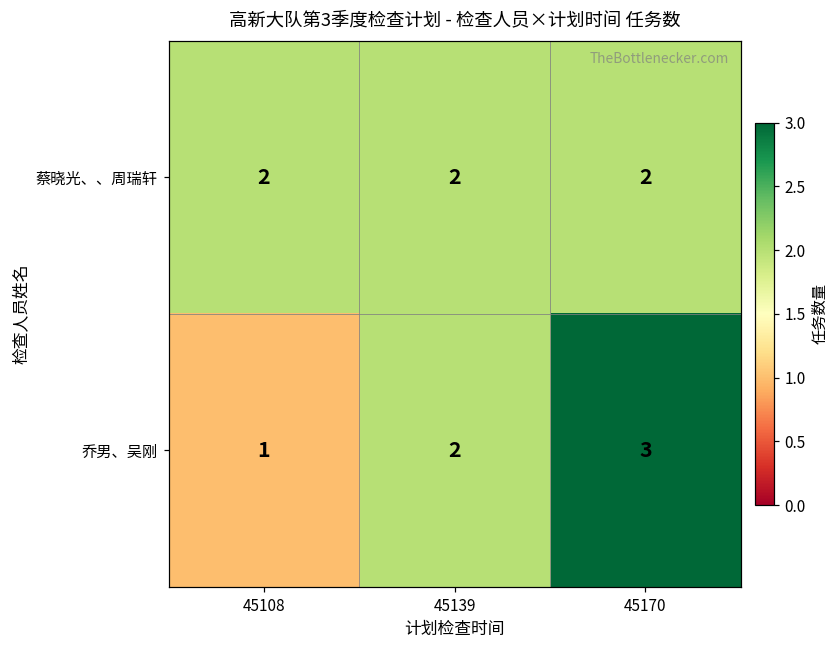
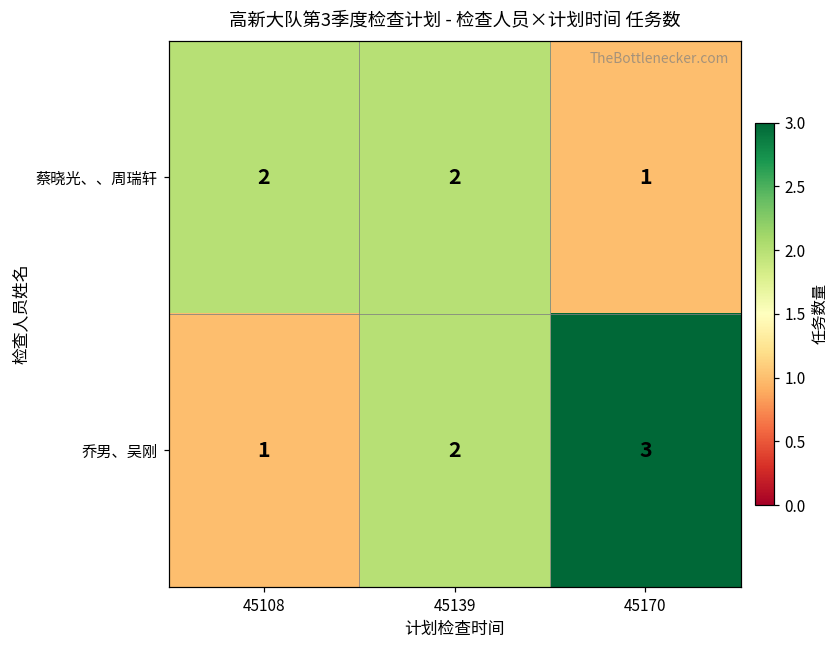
蔡晓光、、周瑞轩, 45170: 2 -> 1
